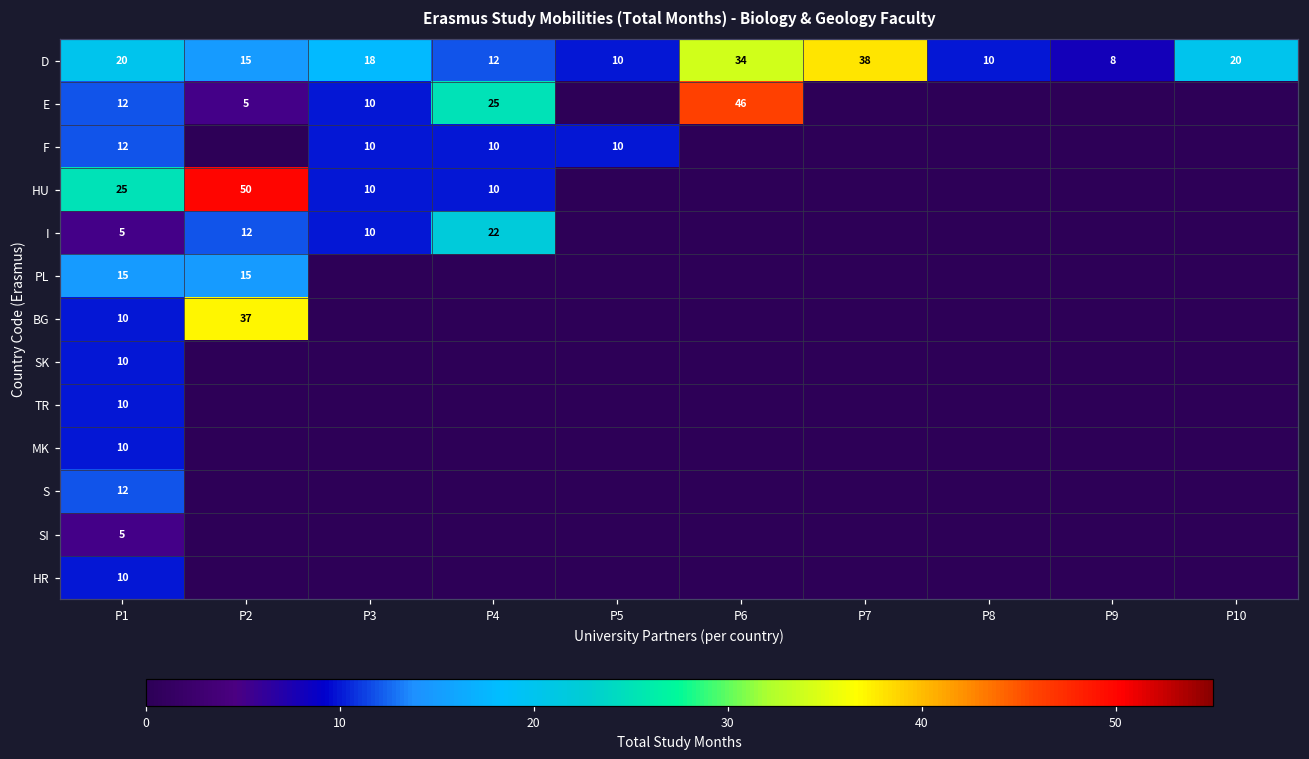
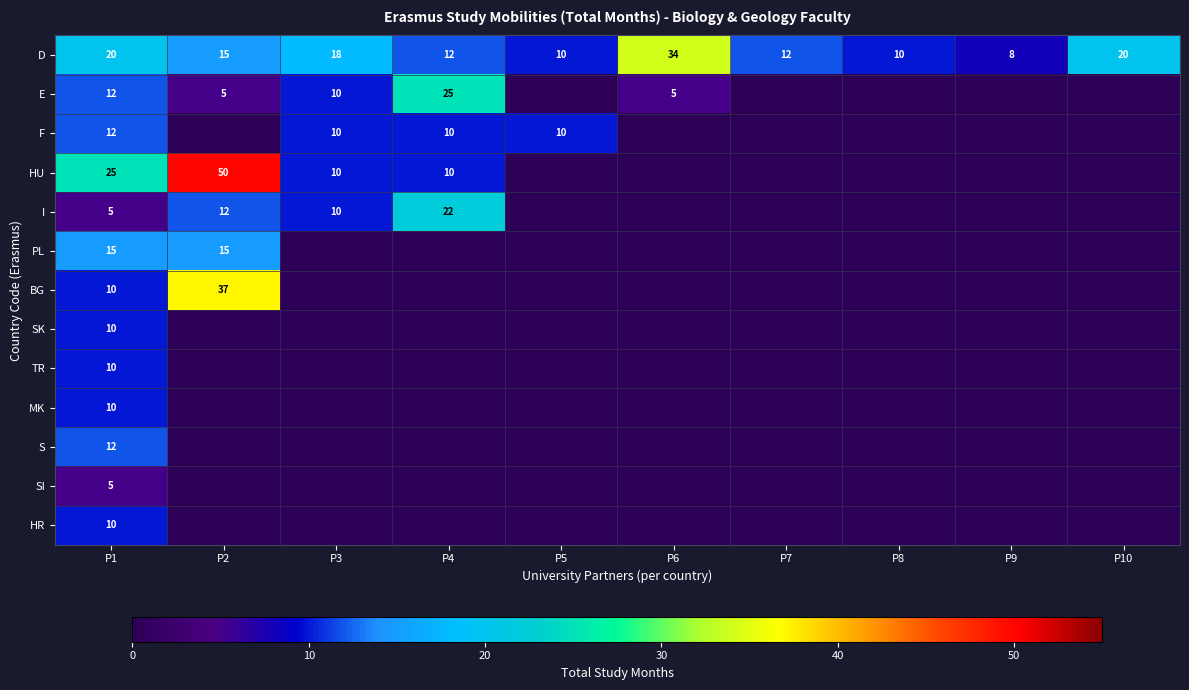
D, P7: 38 -> 12
E, P6: 46 -> 5
